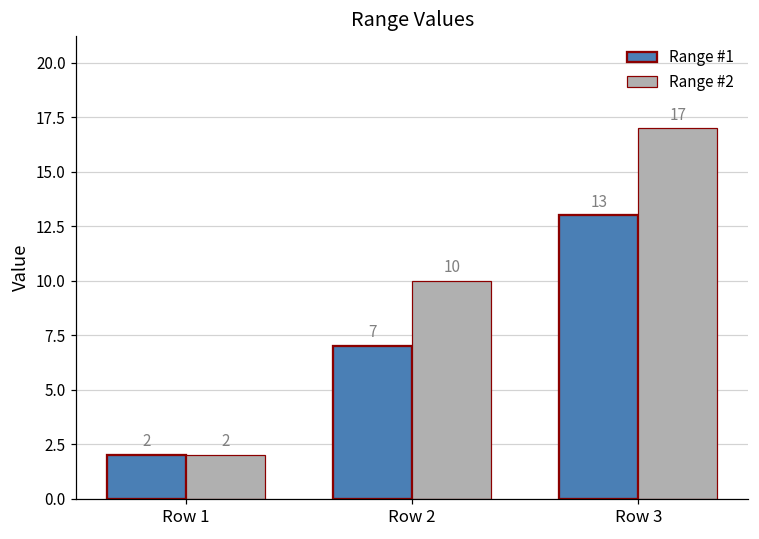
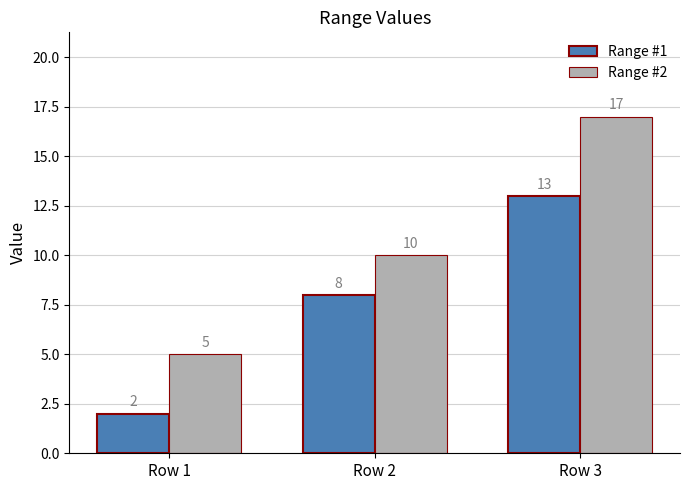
Range #2, Row 1: 2 -> 5
Range #1, Row 2: 7 -> 8
